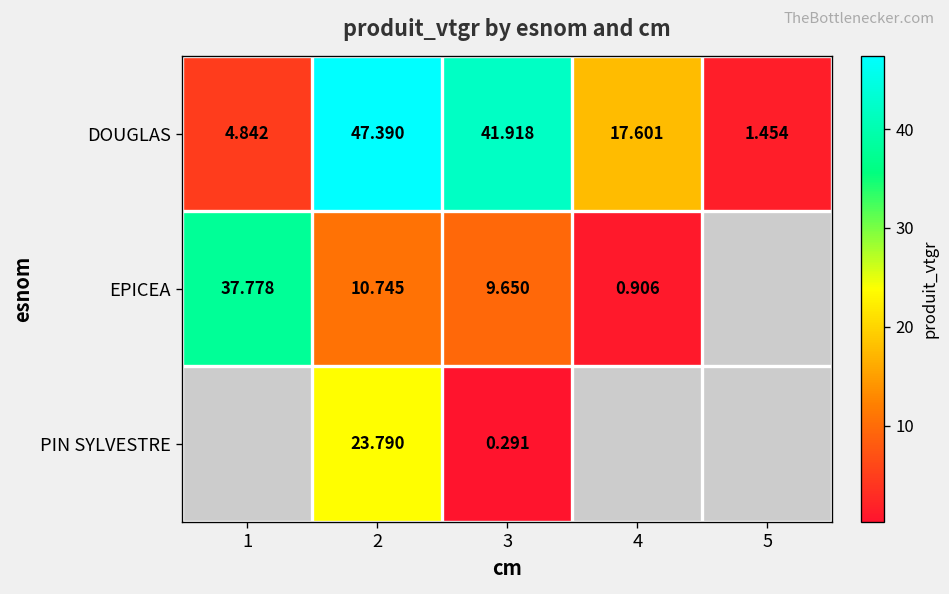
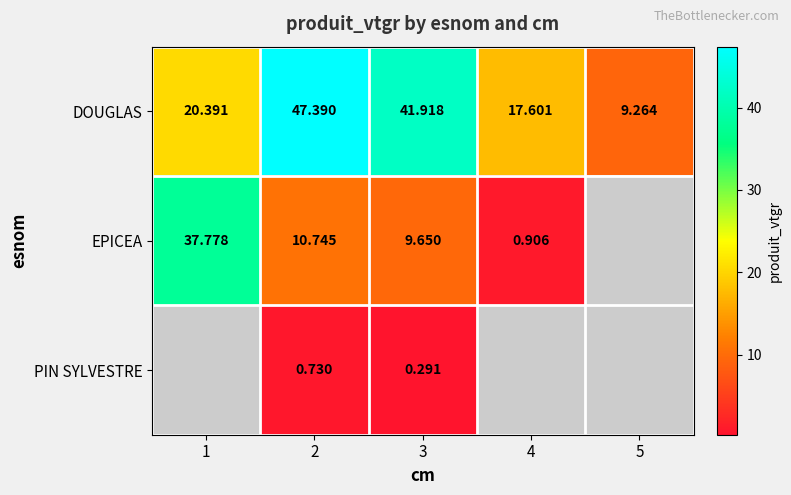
DOUGLAS, 1: 4.842 -> 20.391
DOUGLAS, 5: 1.454 -> 9.264
PIN SYLVESTRE, 2: 23.790 -> 0.730
